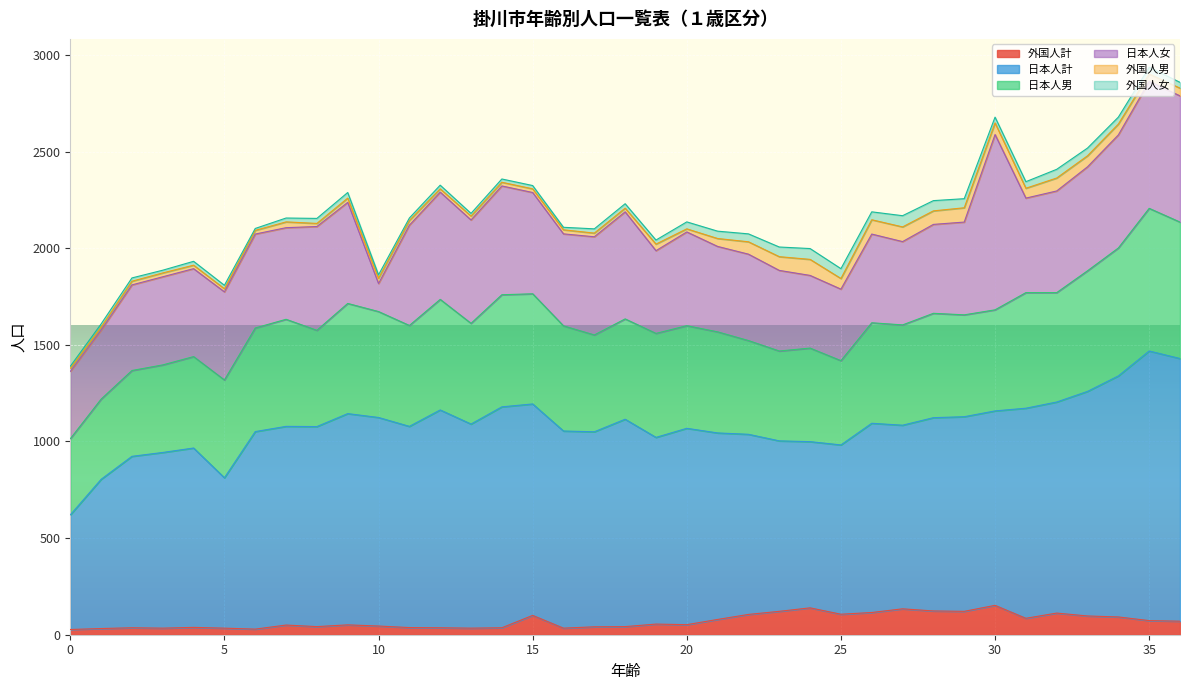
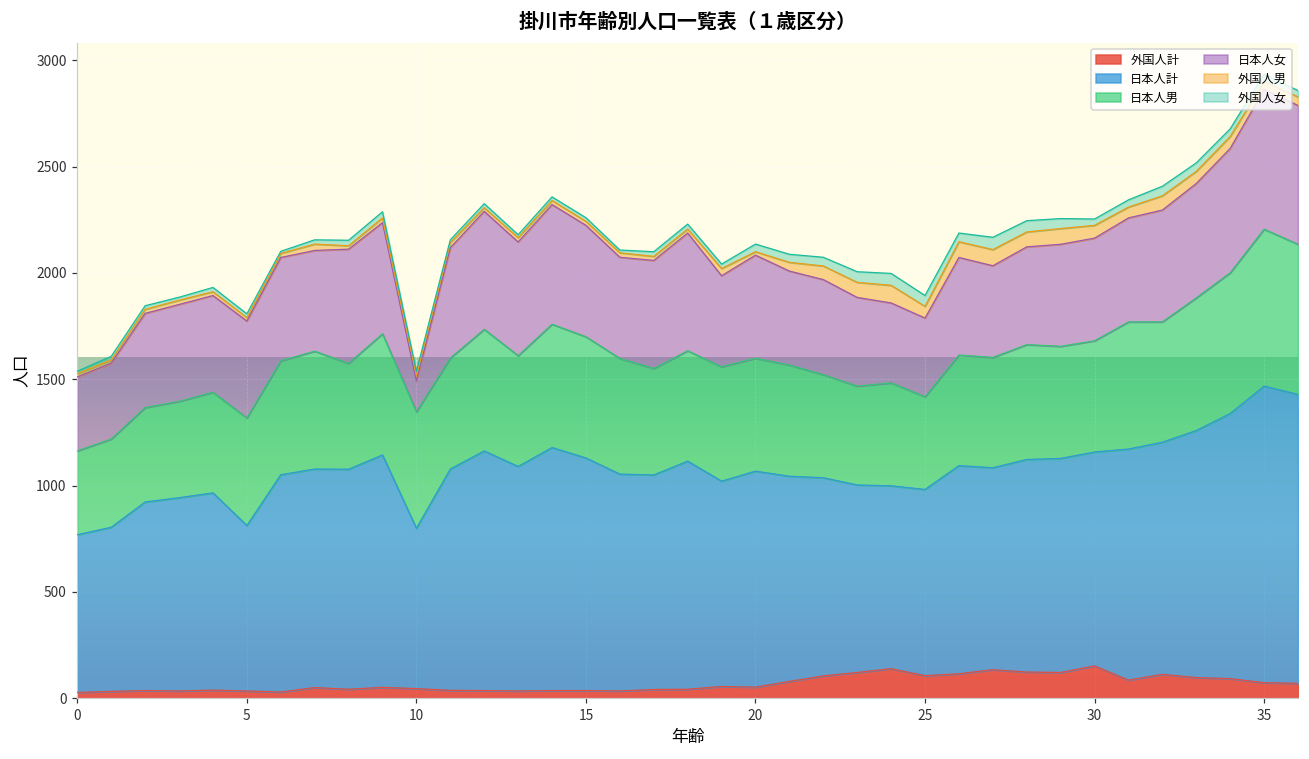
日本人計, 0: 590 -> 740
日本人計, 10: 1080 -> 750
外国人計, 15: 100 -> 40
日本人女, 30: 910 -> 480
